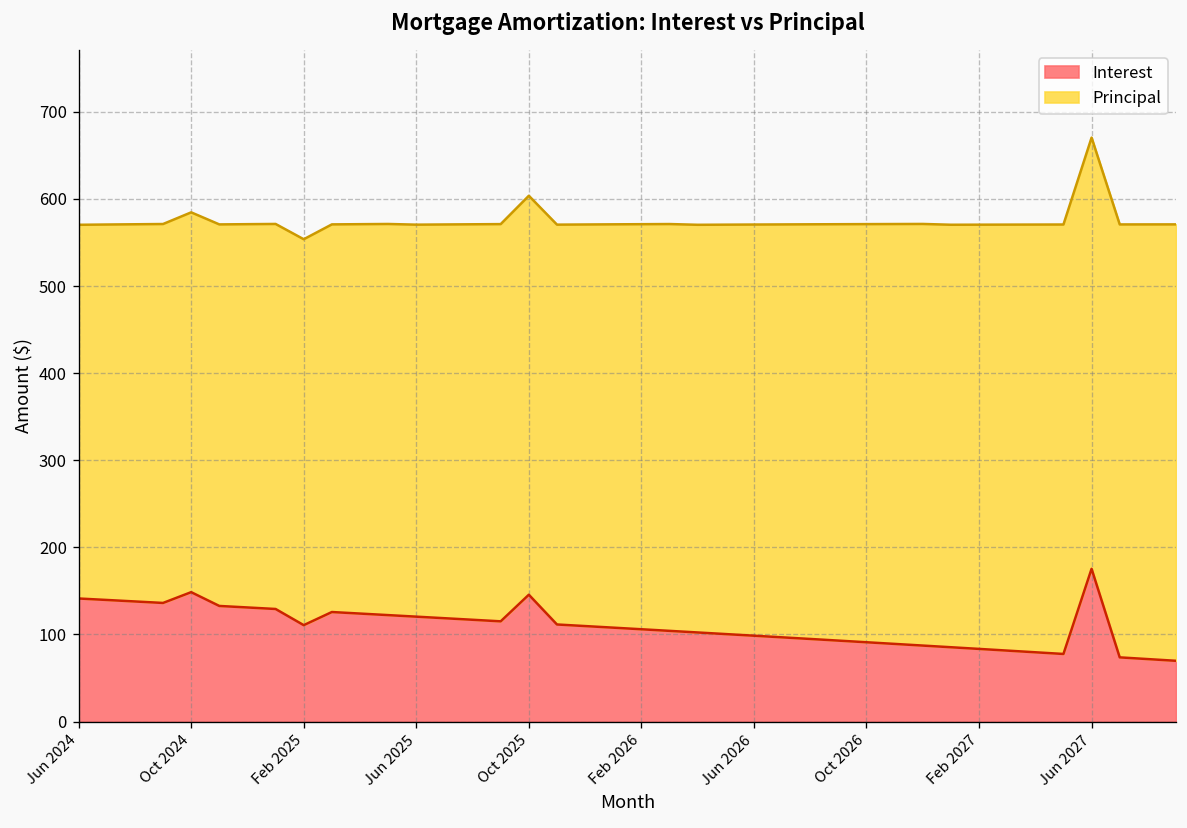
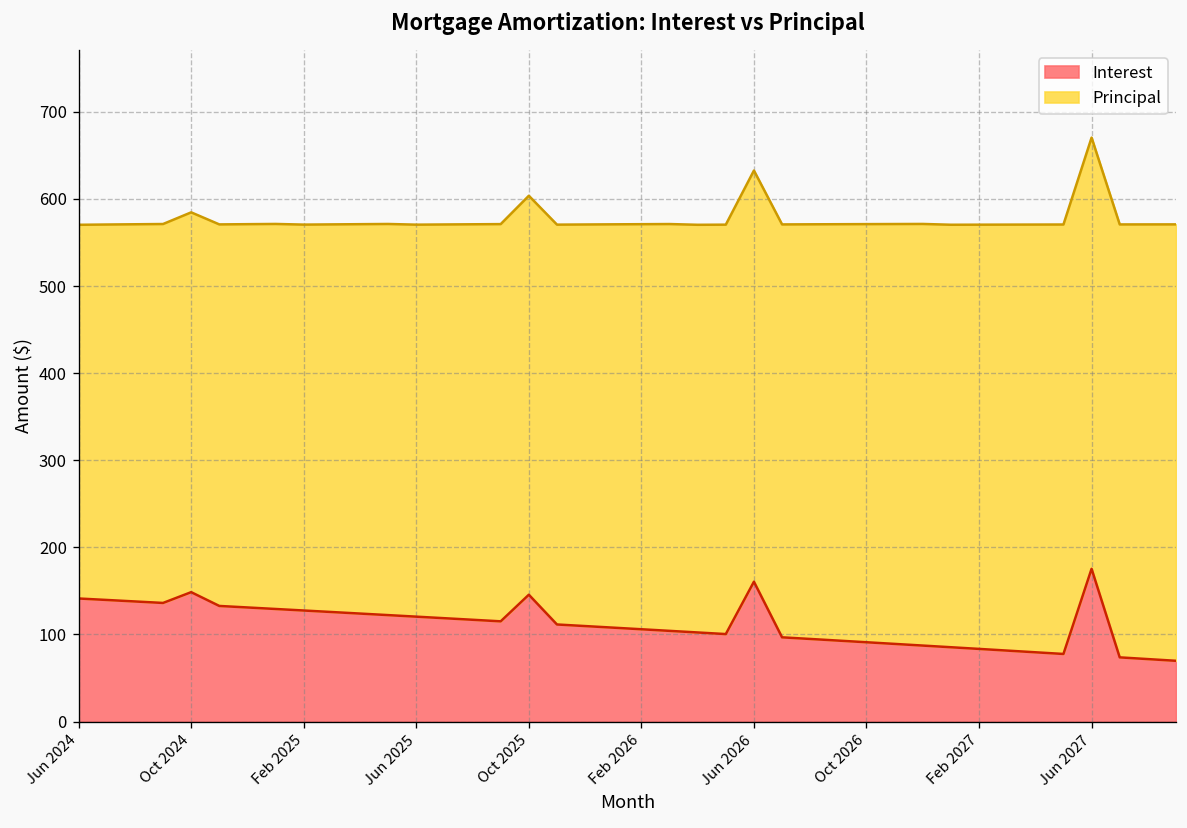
Interest, Feb 2025: 110 -> 130
Interest, Jun 2026: 100 -> 160
